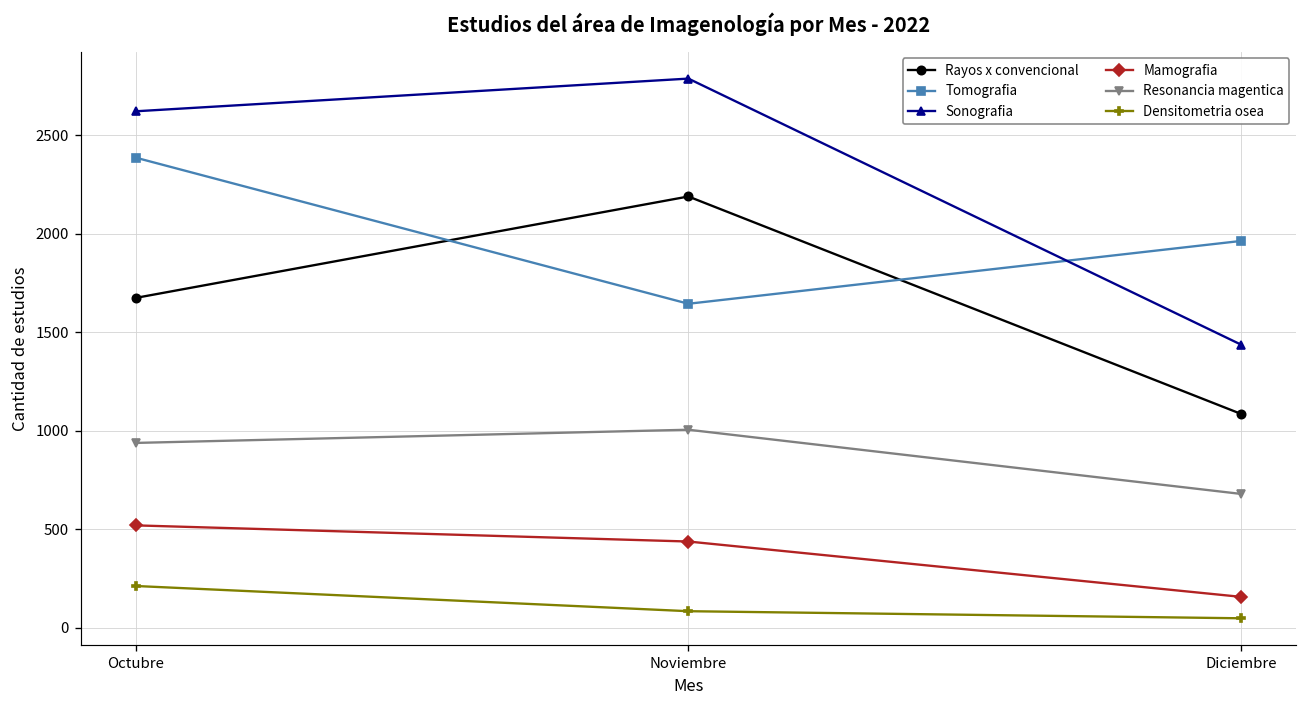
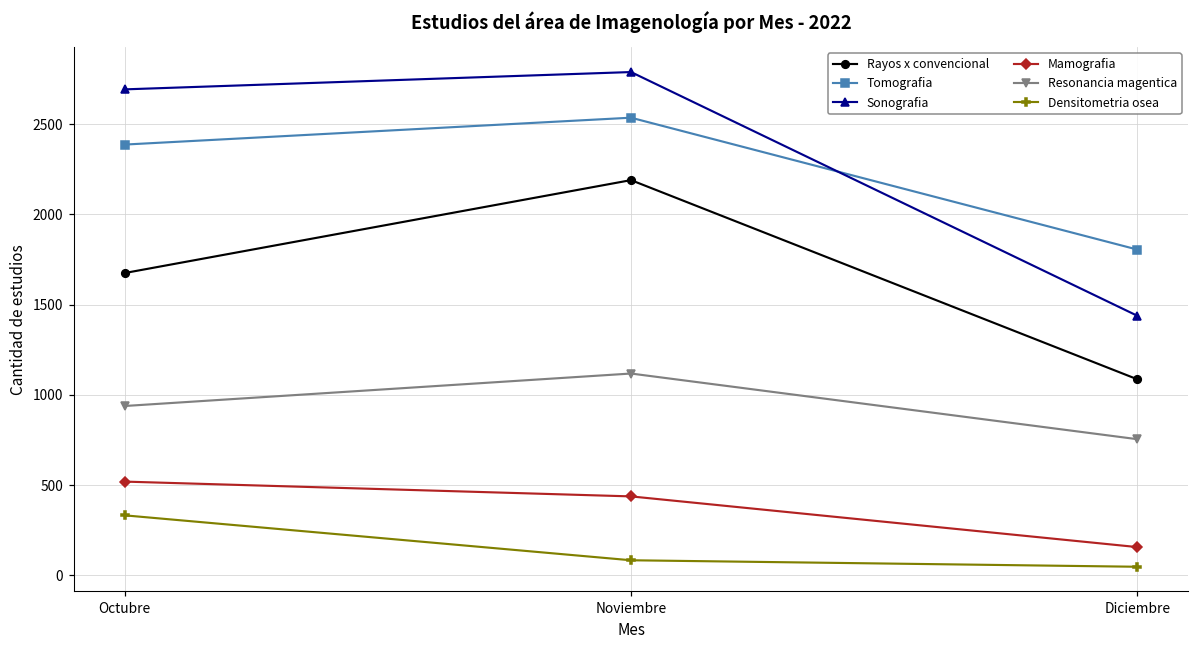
Sonografia, Octubre: 2620 -> 2690
Densitometria osea, Octubre: 210 -> 330
Tomografia, Noviembre: 1650 -> 2540
Resonancia magentica, Noviembre: 1010 -> 1120
Tomografia, Diciembre: 1960 -> 1810
Resonancia magentica, Diciembre: 680 -> 750
